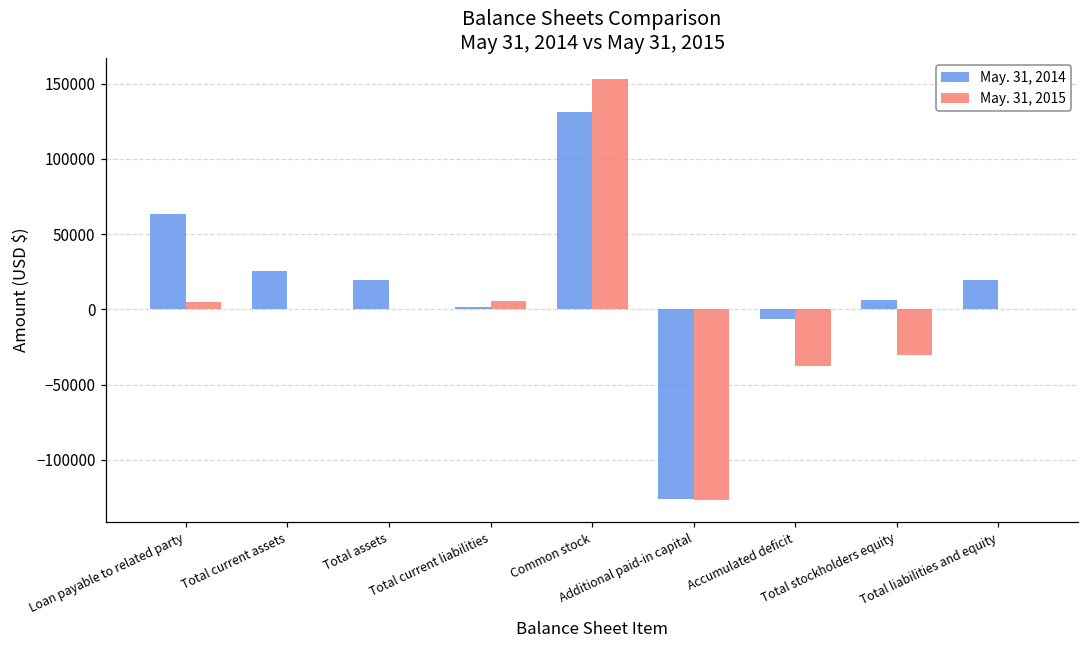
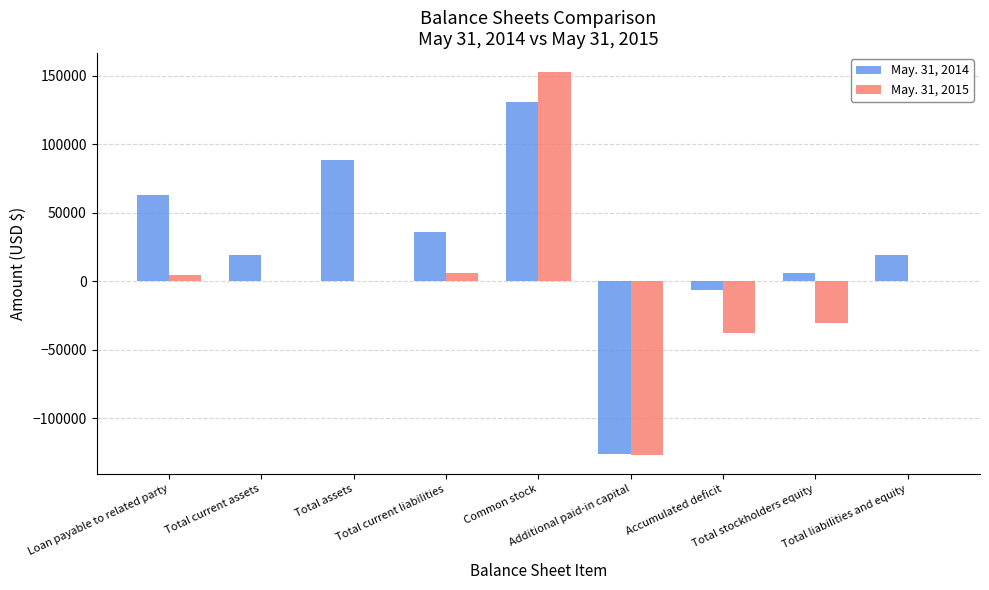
May. 31, 2014, Total current assets: 26000 -> 19000
May. 31, 2014, Total assets: 19000 -> 89000
May. 31, 2014, Total current liabilities: 2000 -> 36000
